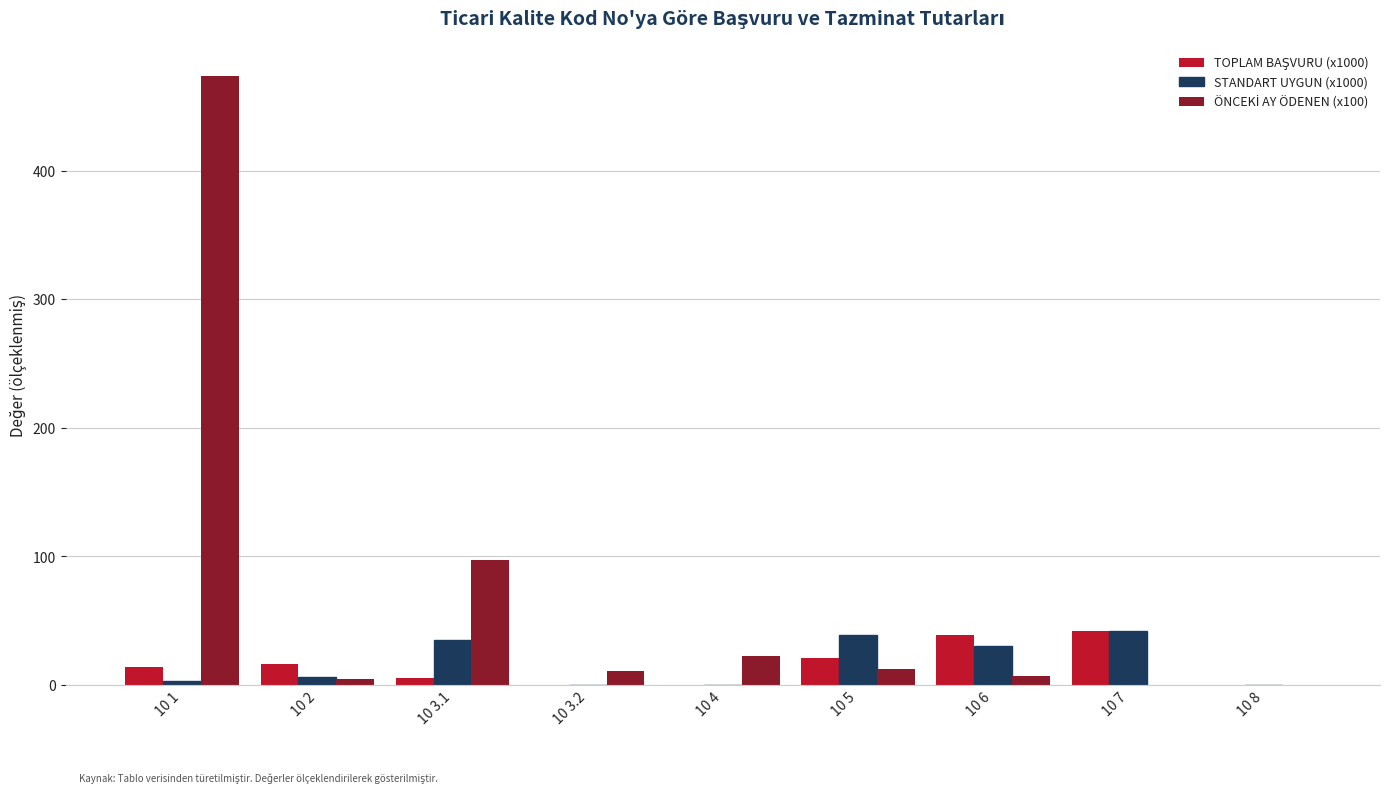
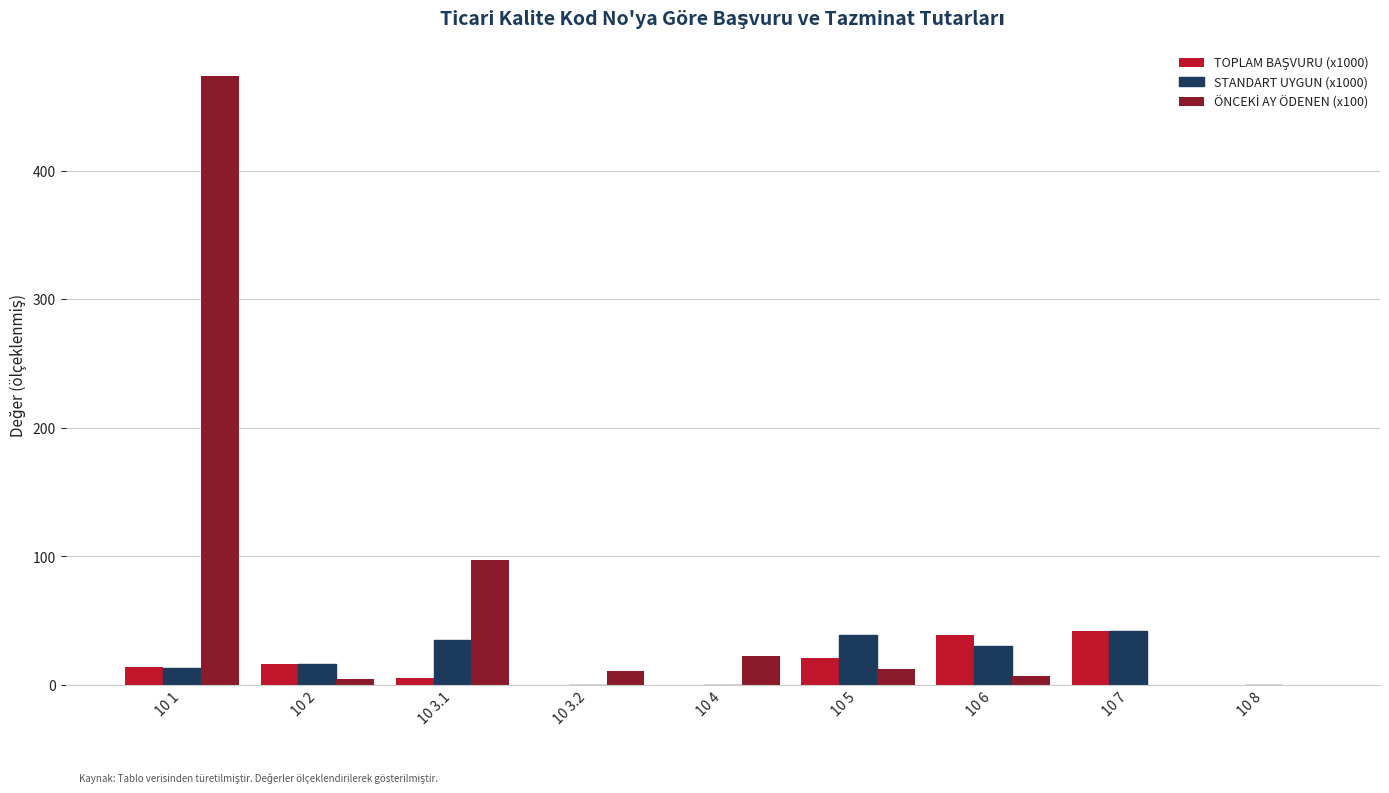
STANDART UYGUN (x1000), 10 1: 3 -> 13
STANDART UYGUN (x1000), 10 2: 6 -> 16
